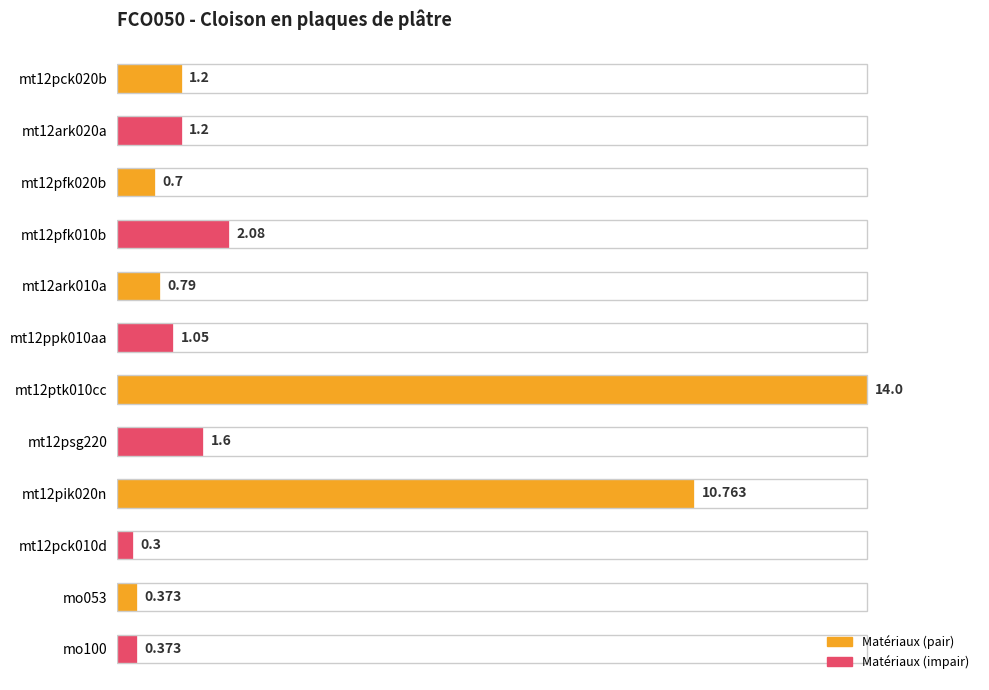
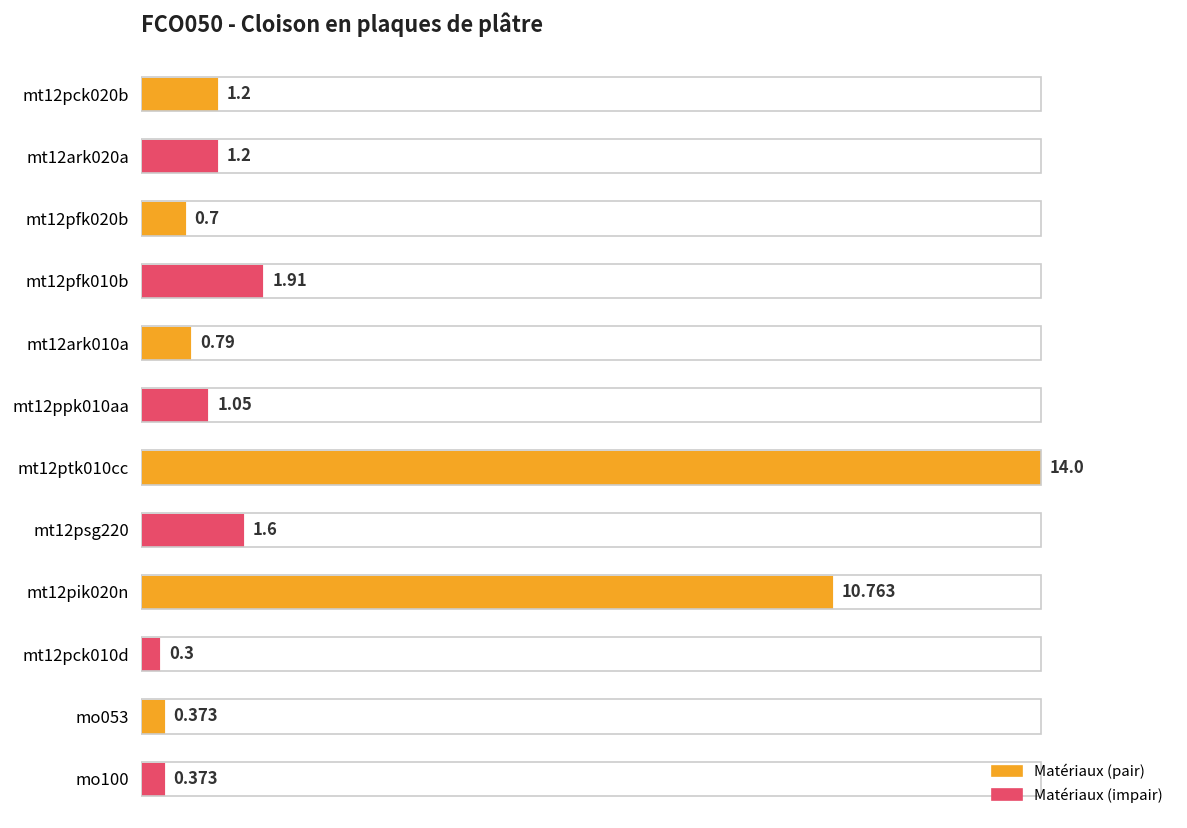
mt12pfk010b: 2.08 -> 1.91
